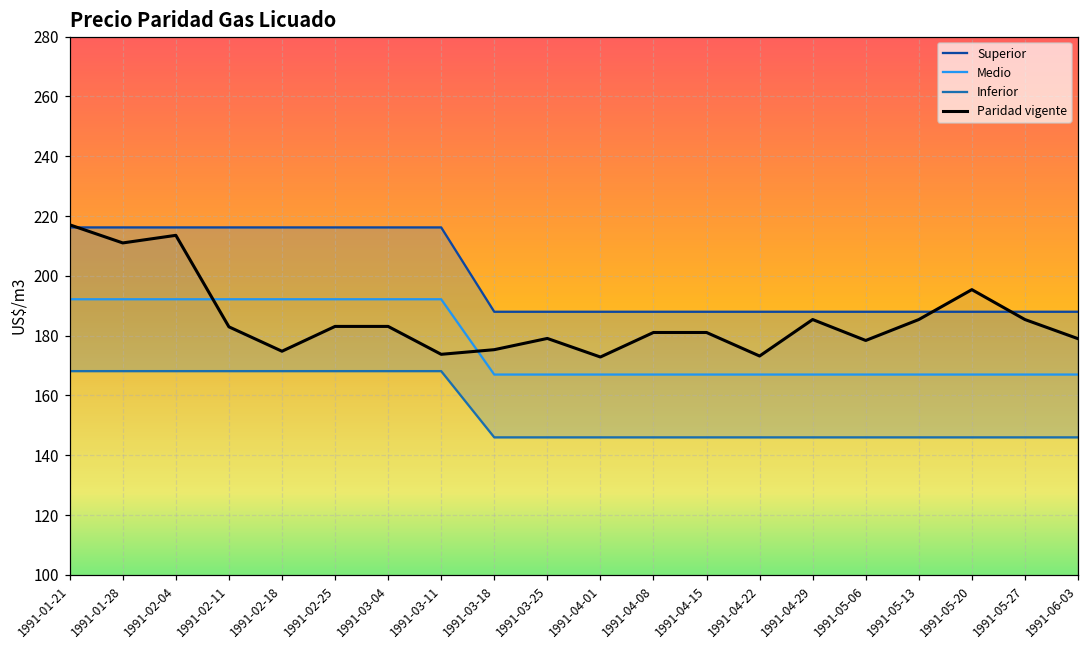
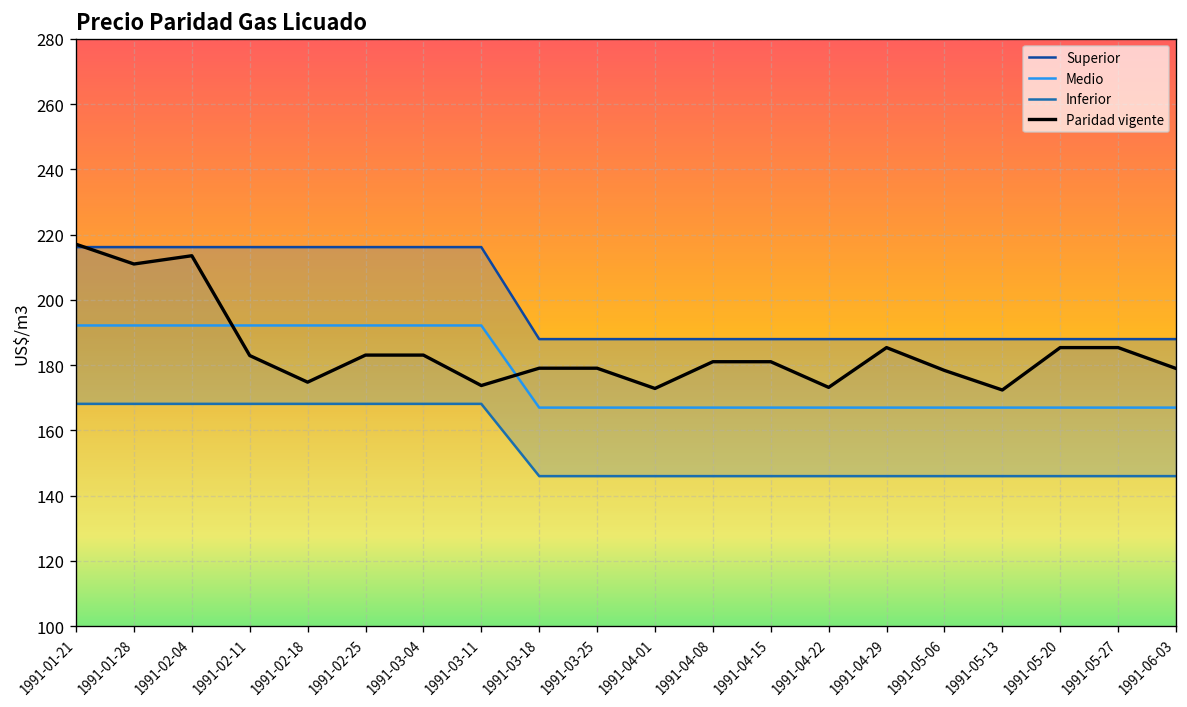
Paridad vigente, 1991-03-18: 175 -> 179
Paridad vigente, 1991-05-13: 185 -> 172
Paridad vigente, 1991-05-20: 195 -> 185
